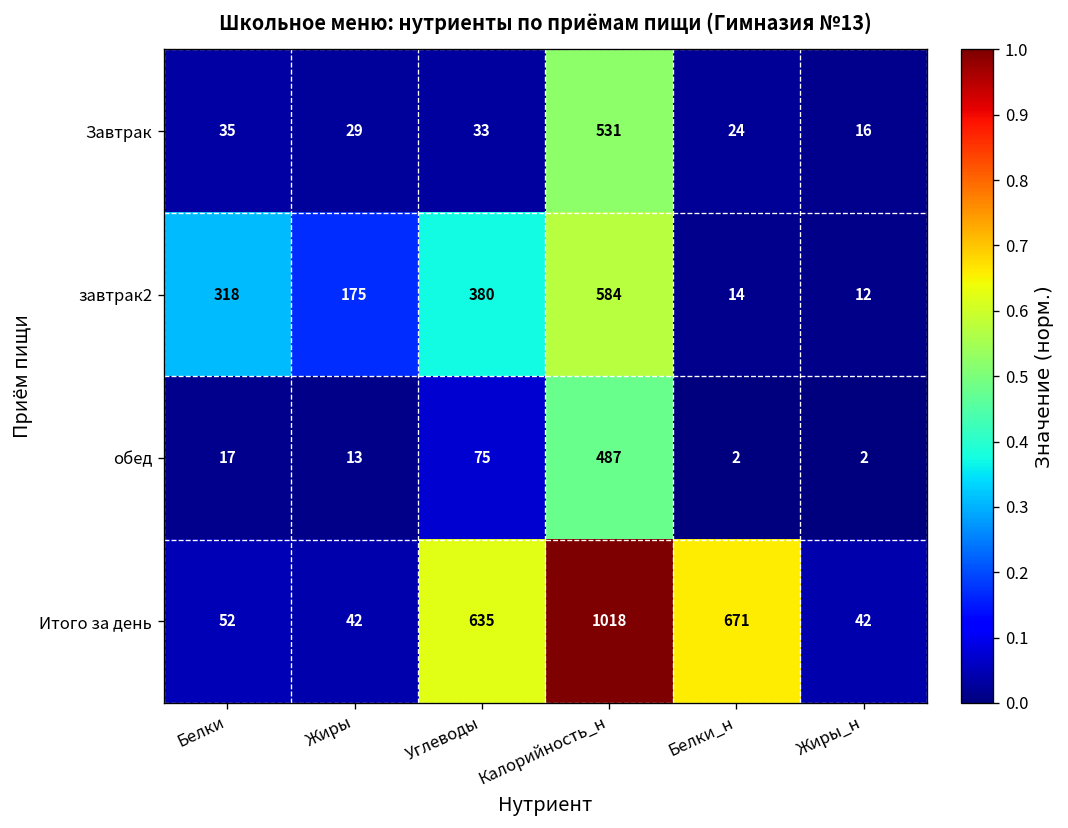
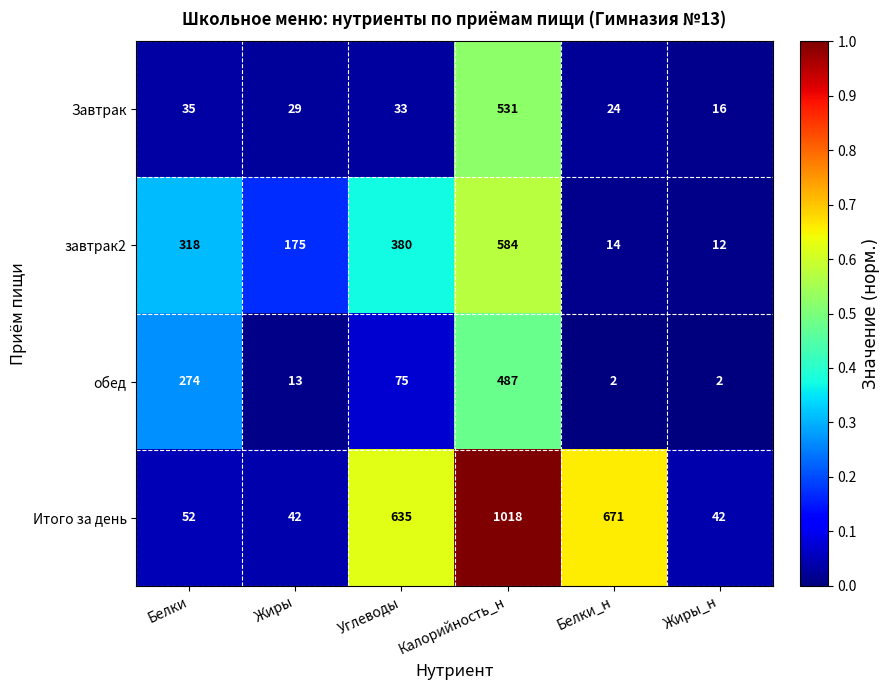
обед, Белки: 17 -> 274
